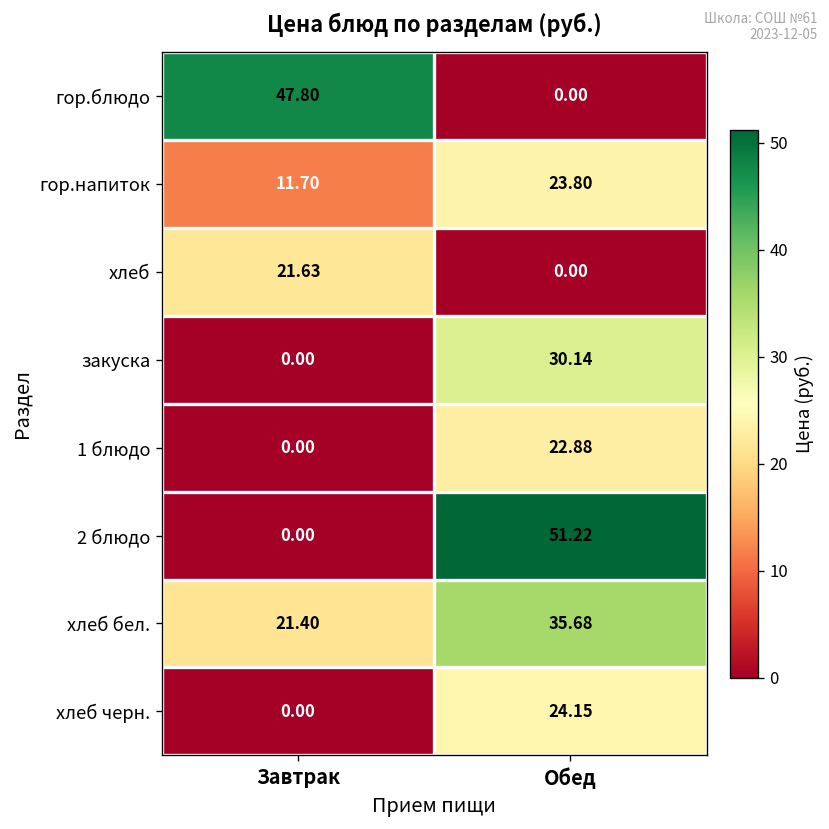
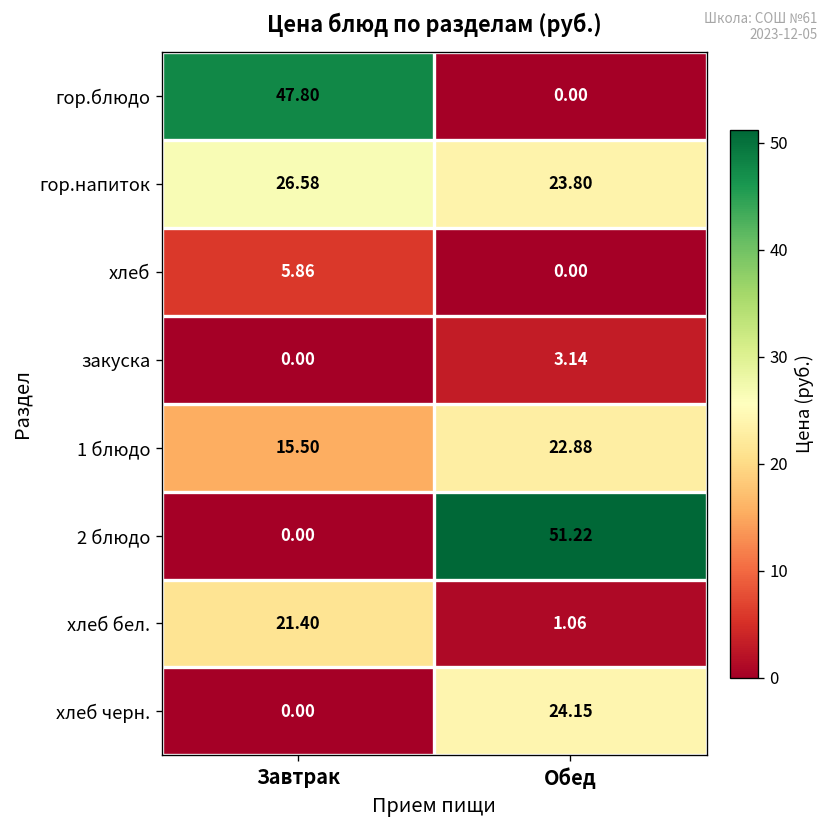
гор.напиток, Завтрак: 11.70 -> 26.58
хлеб, Завтрак: 21.63 -> 5.86
закуска, Обед: 30.14 -> 3.14
1 блюдо, Завтрак: 0.00 -> 15.50
хлеб бел., Обед: 35.68 -> 1.06
